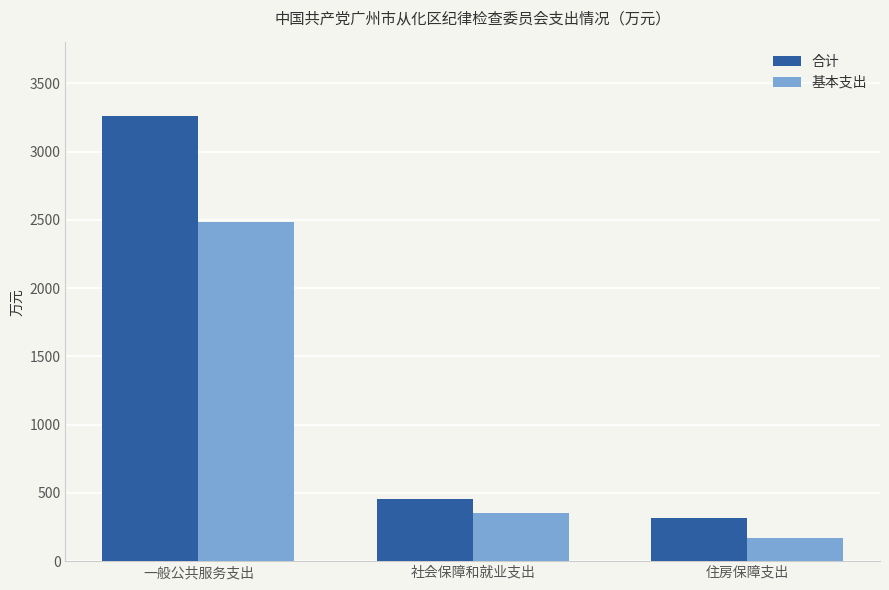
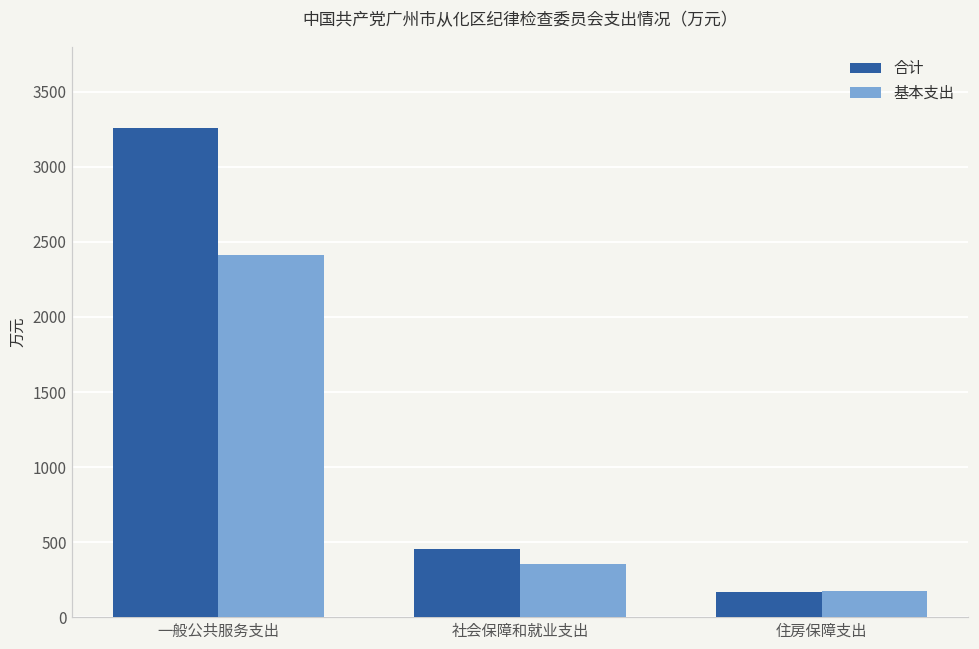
基本支出, 一般公共服务支出: 2480 -> 2410
合计, 住房保障支出: 310 -> 170
